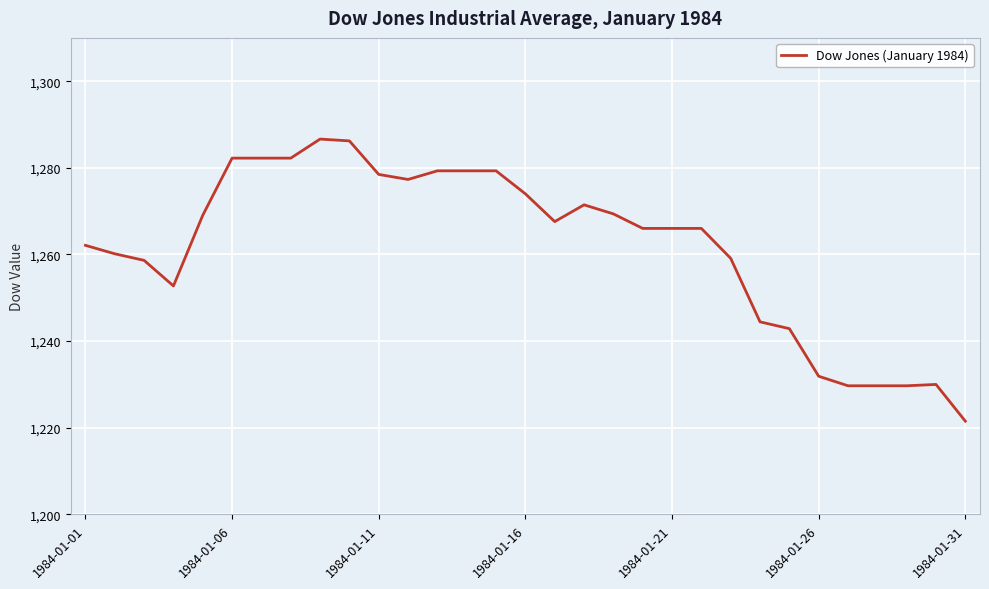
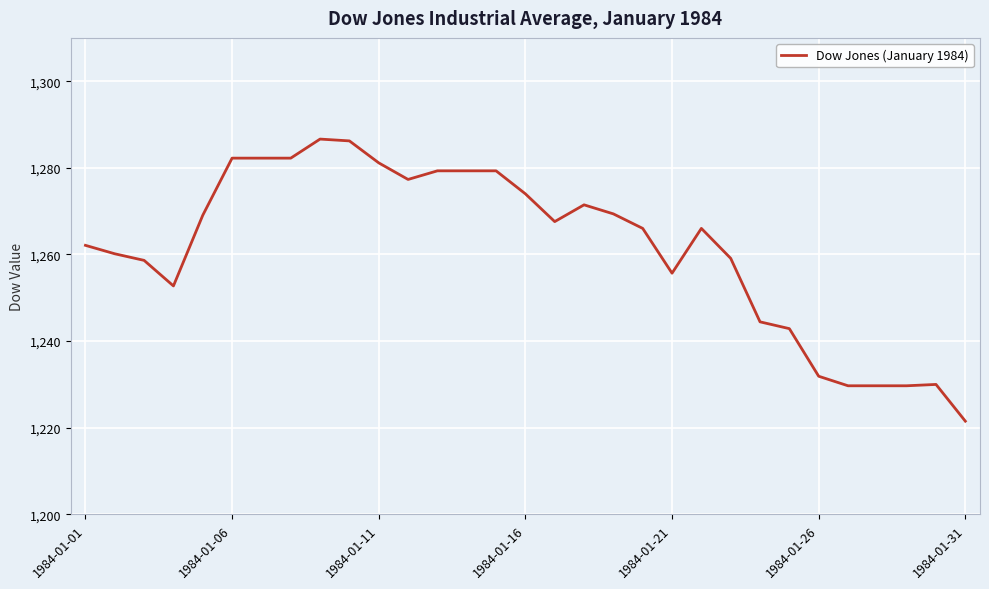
1984-01-11: 1,278 -> 1,281
1984-01-21: 1,266 -> 1,256
